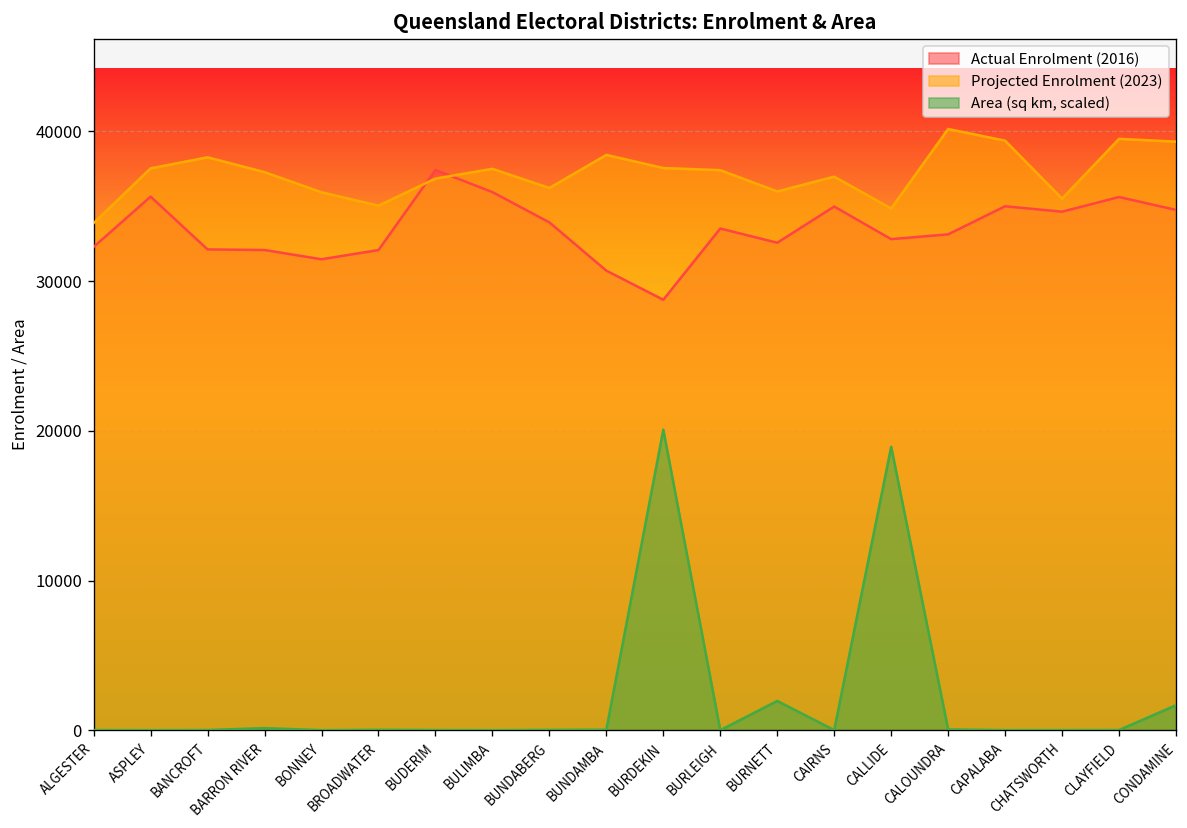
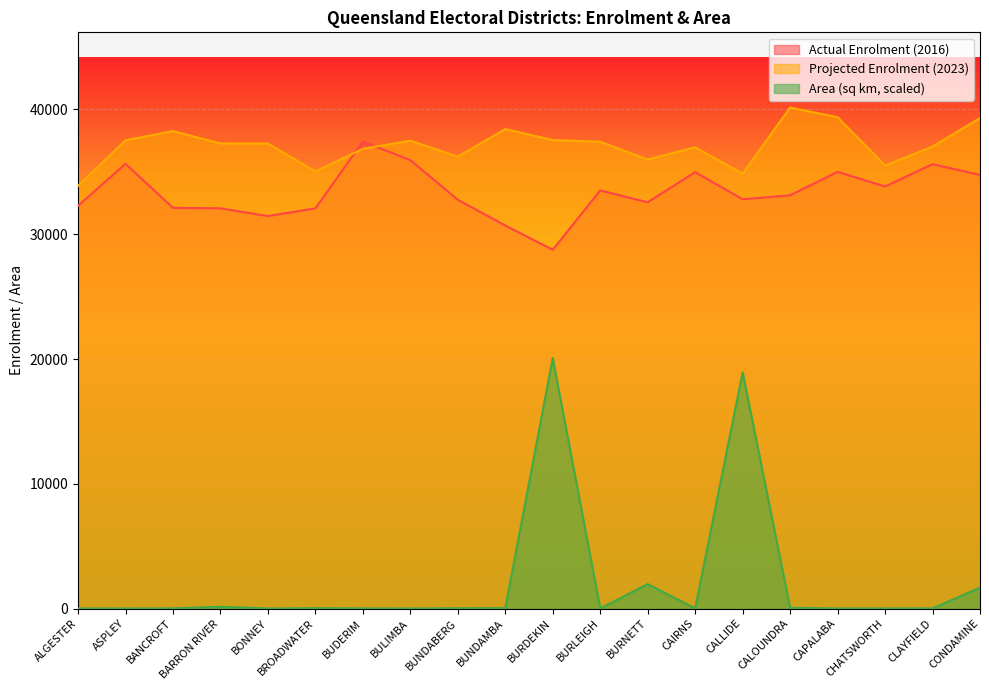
Projected Enrolment (2023), BONNEY: 35900 -> 37300
Actual Enrolment (2016), BUNDABERG: 33900 -> 32800
Actual Enrolment (2016), CHATSWORTH: 34600 -> 33800
Projected Enrolment (2023), CLAYFIELD: 39500 -> 37000
